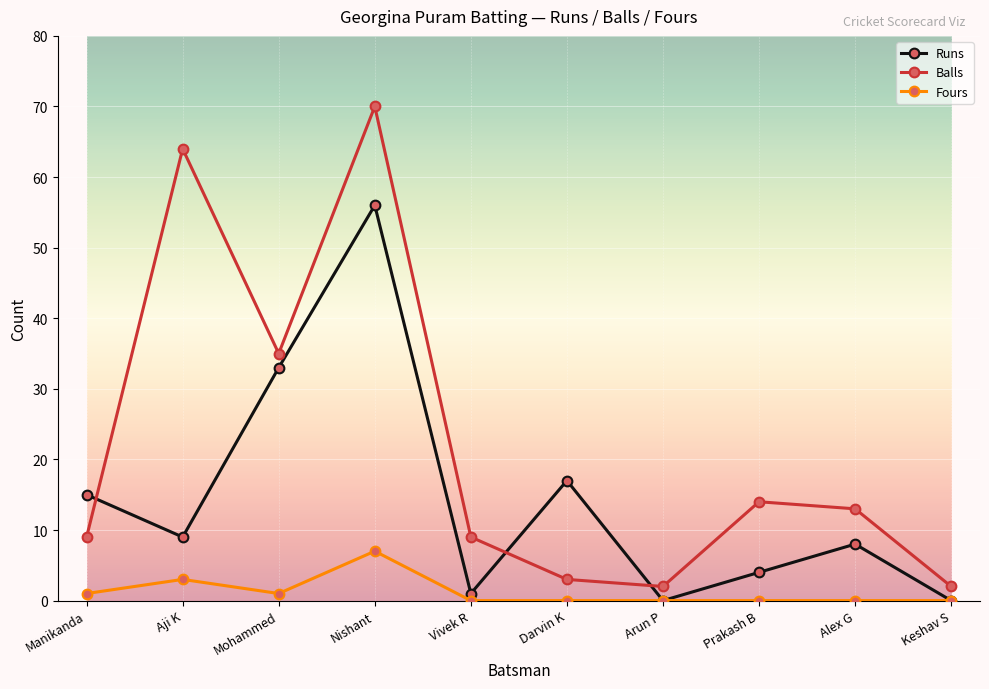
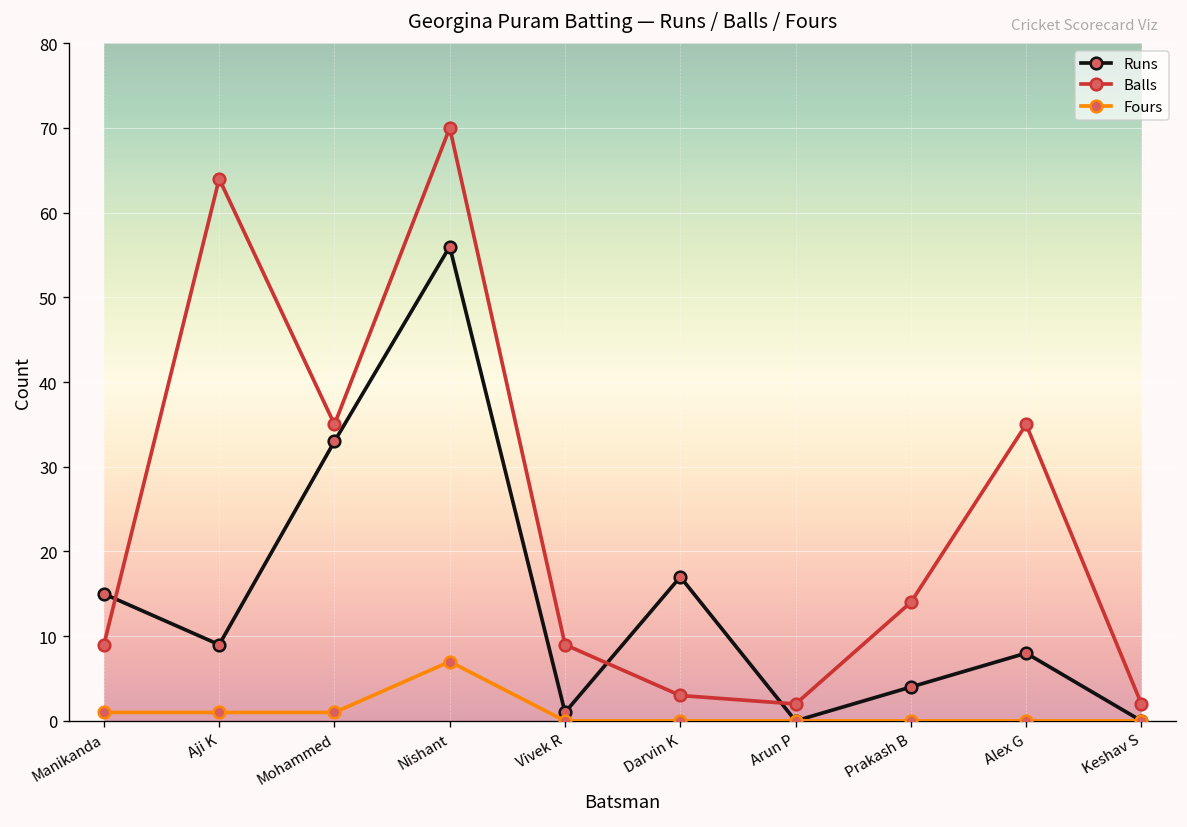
Fours, Aji K: 3 -> 1
Balls, Alex G: 13 -> 35
